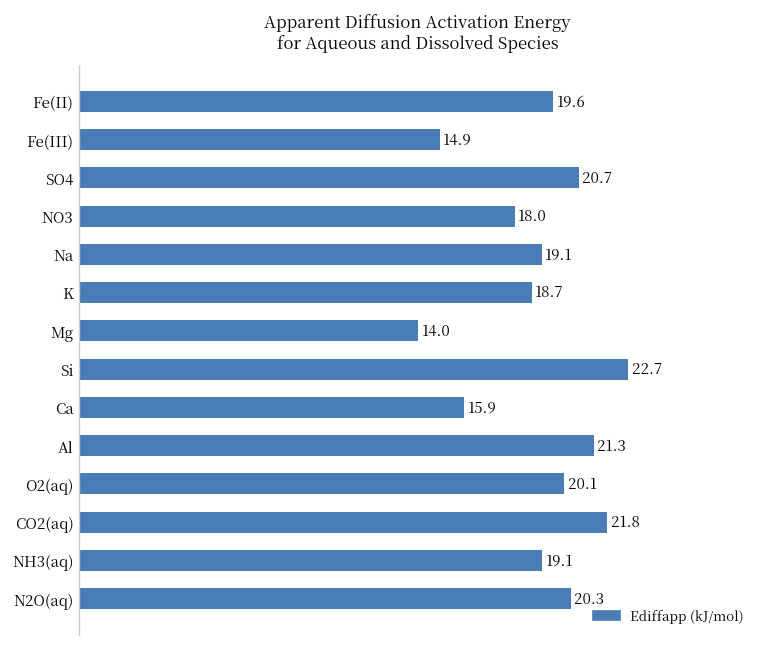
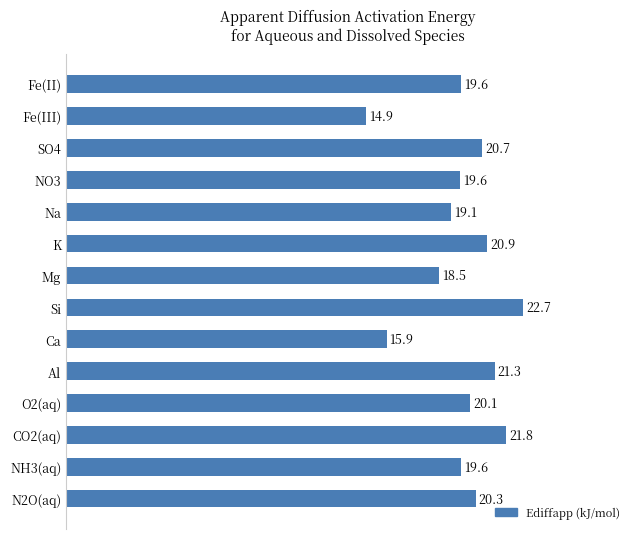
NO3: 18.0 -> 19.6
K: 18.7 -> 20.9
Mg: 14.0 -> 18.5
NH3(aq): 19.1 -> 19.6
